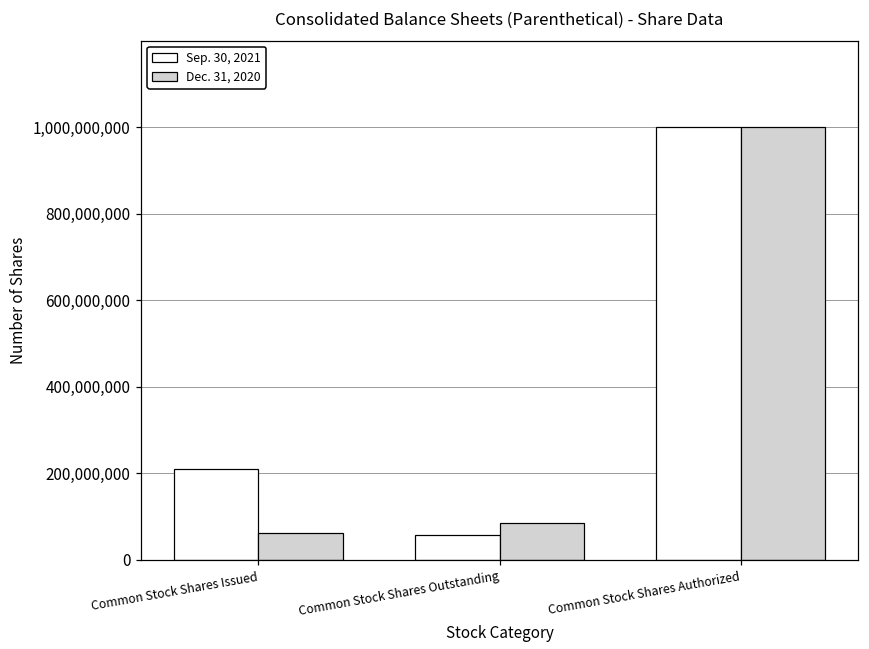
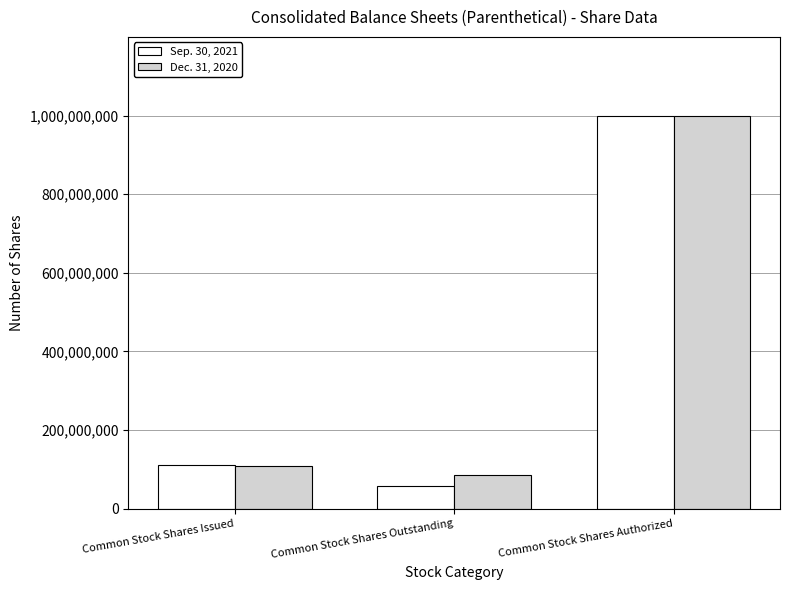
Sep. 30, 2021, Common Stock Shares Issued: 210,000,000 -> 110,000,000
Dec. 31, 2020, Common Stock Shares Issued: 60,000,000 -> 110,000,000
